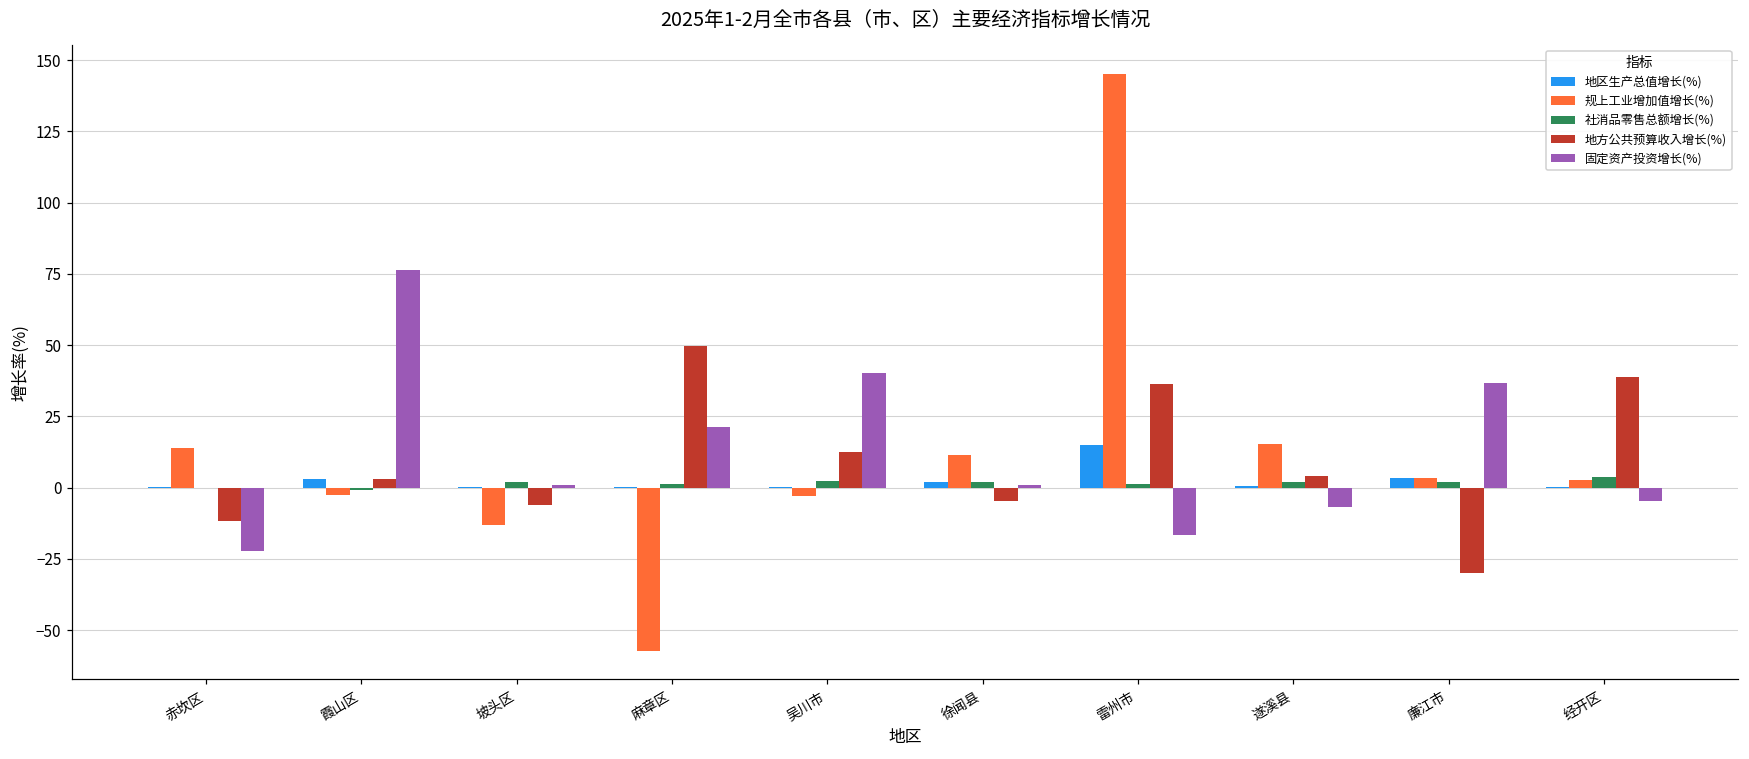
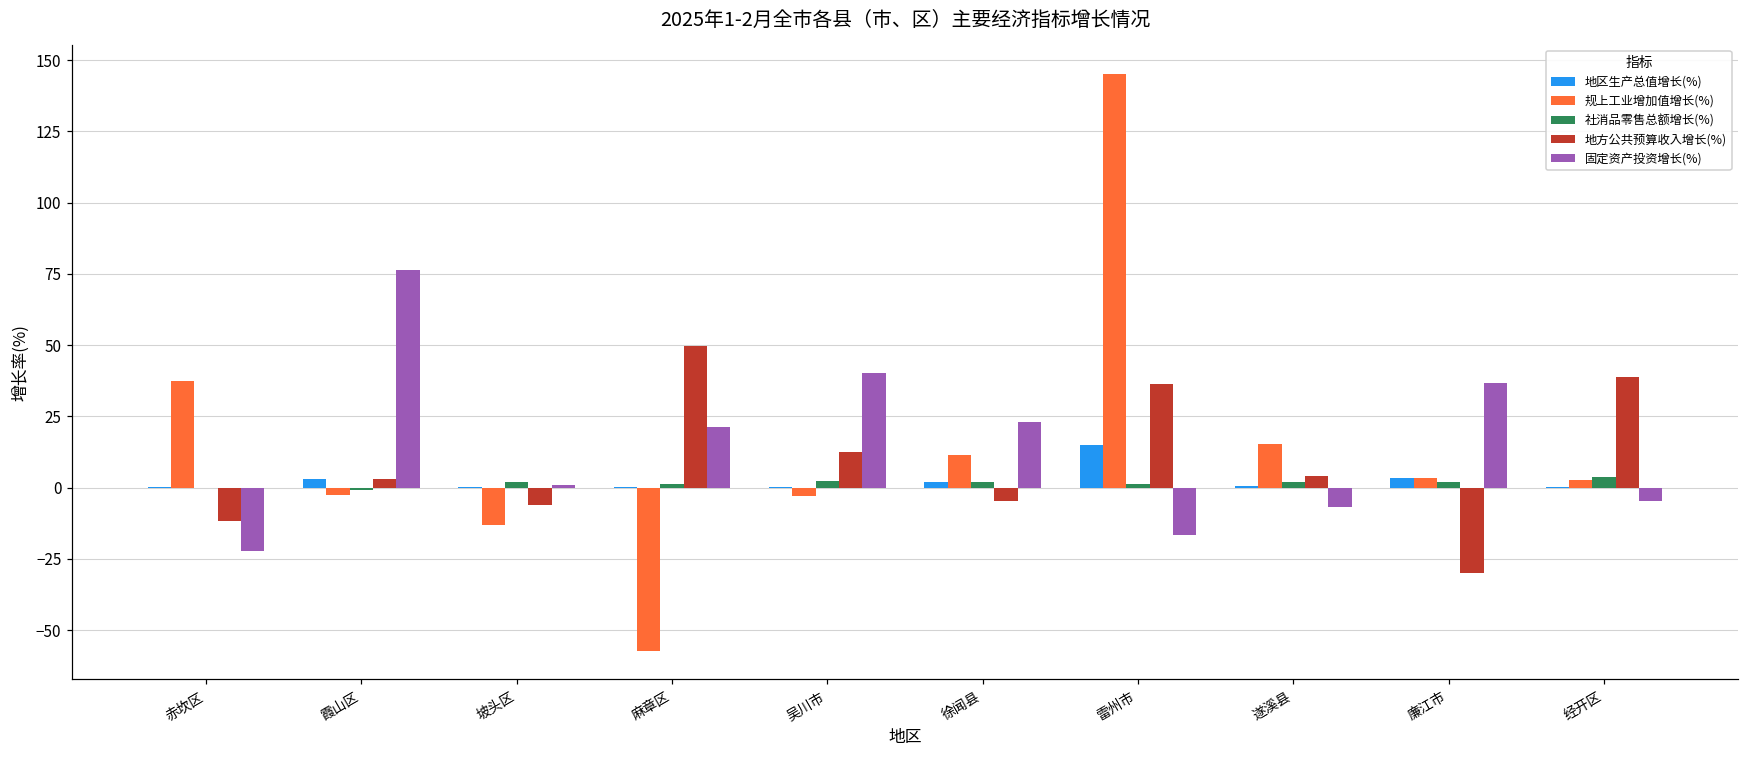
规上工业增加值增长(%), 赤坎区: 14 -> 37
固定资产投资增长(%), 徐闻县: 1 -> 23
